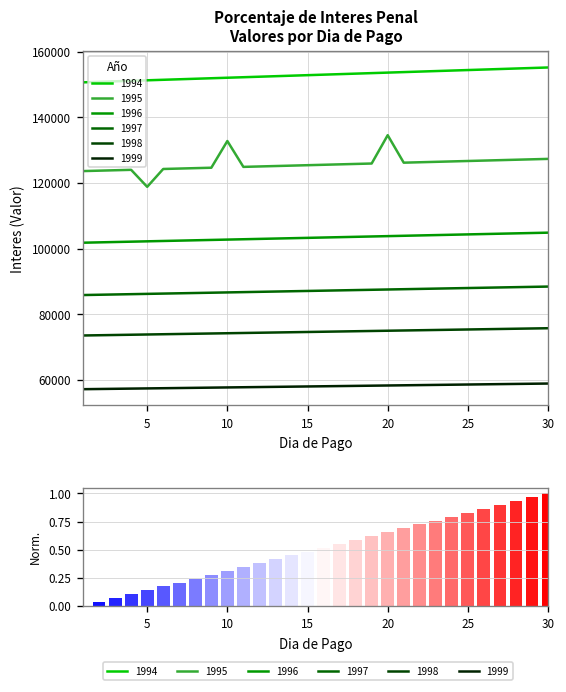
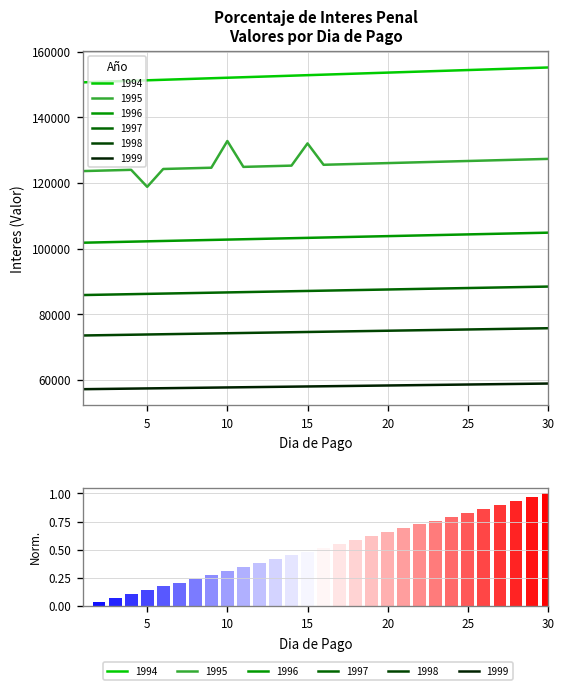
Porcentaje de Interes Penal Valores por Dia de Pago, 1995, 15: 125000 -> 132000
Porcentaje de Interes Penal Valores por Dia de Pago, 1995, 20: 135000 -> 126000
